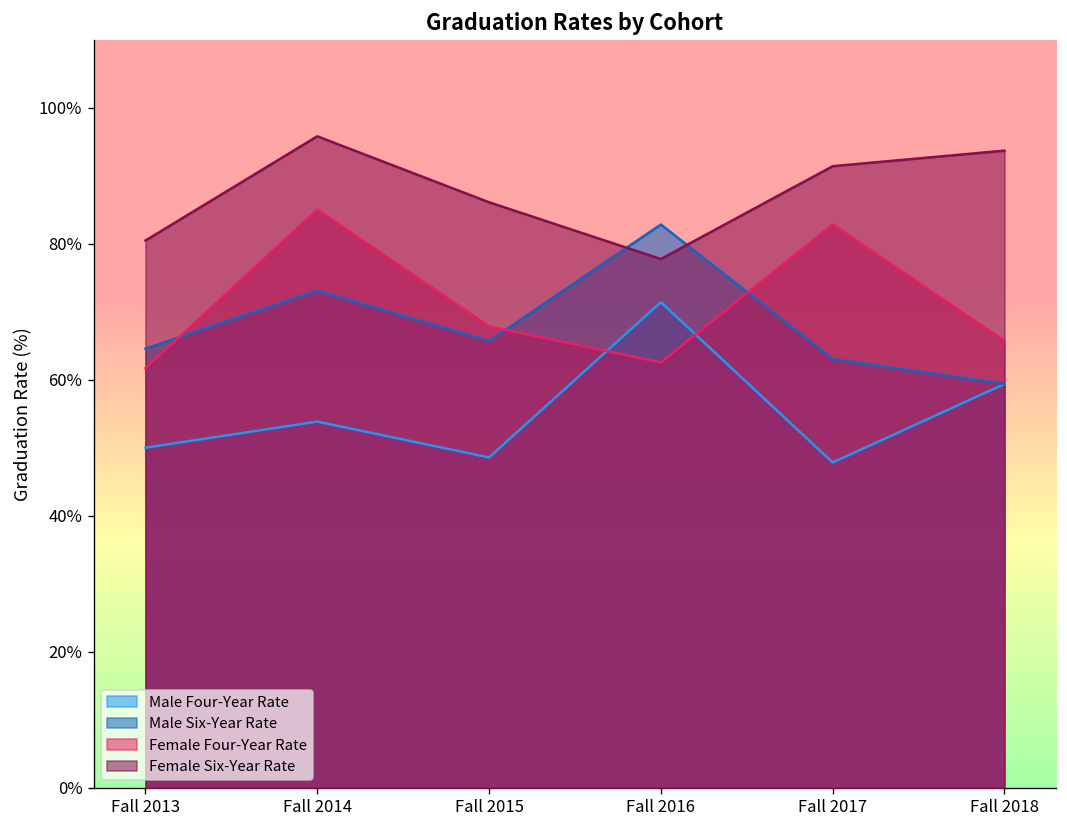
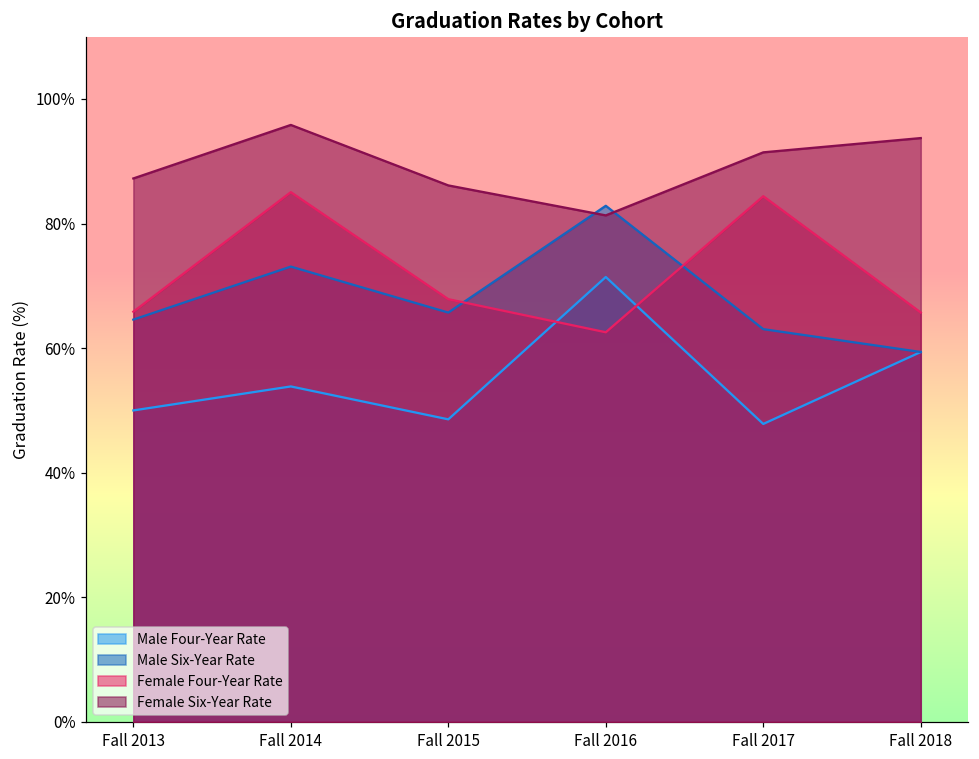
Female Four-Year Rate, Fall 2013: 62% -> 66%
Female Six-Year Rate, Fall 2013: 80% -> 87%
Female Six-Year Rate, Fall 2016: 78% -> 81%
Female Four-Year Rate, Fall 2017: 83% -> 84%
